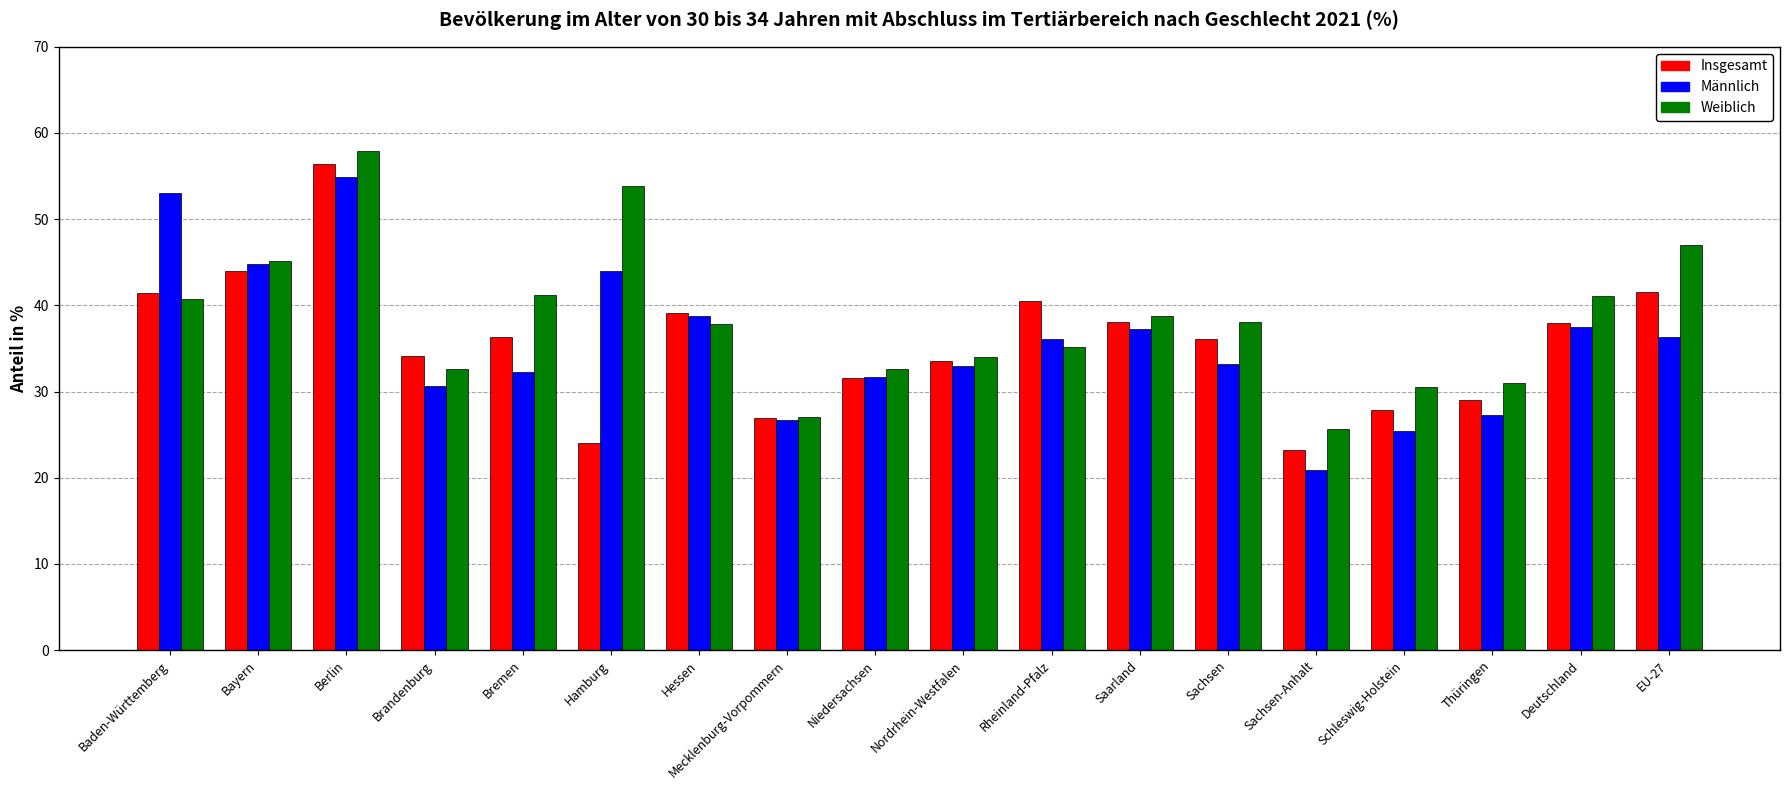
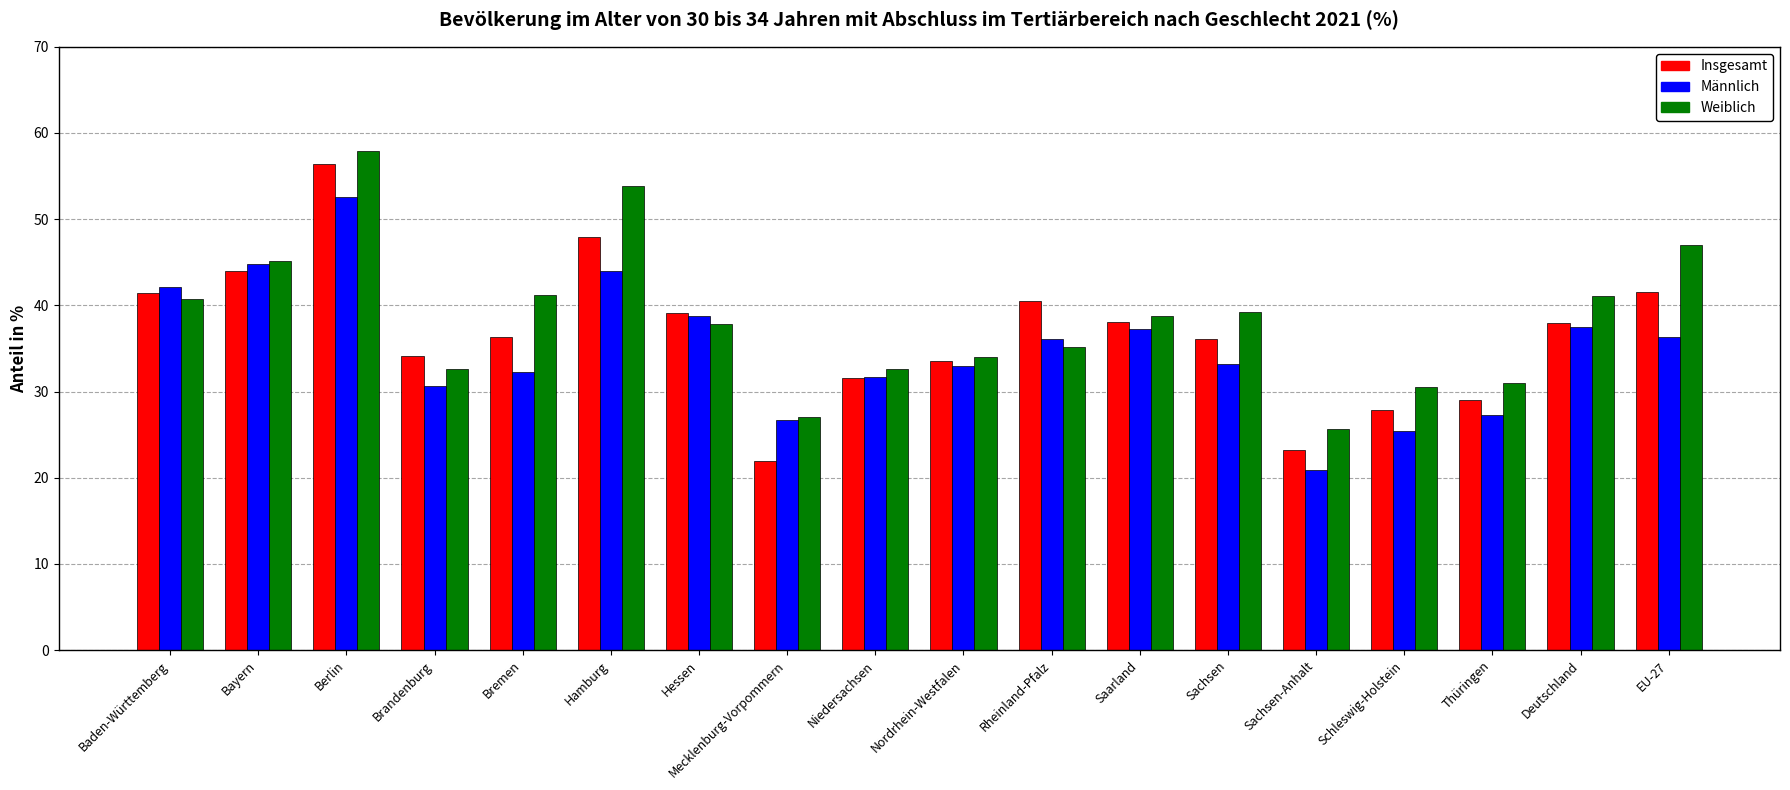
Männlich, Baden-Württemberg: 53 -> 42
Männlich, Berlin: 55 -> 53
Insgesamt, Hamburg: 24 -> 48
Insgesamt, Mecklenburg-Vorpommern: 27 -> 22
Weiblich, Sachsen: 38 -> 39
